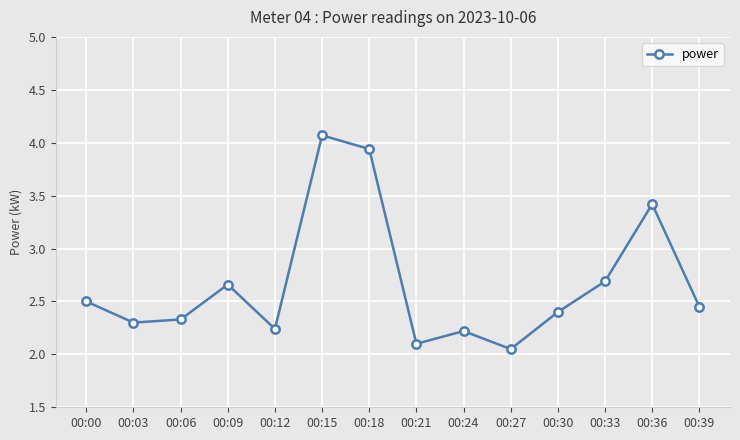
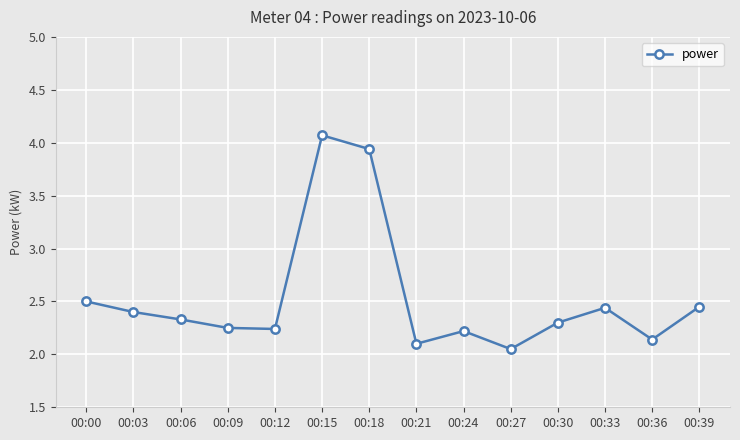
00:03: 2.3 -> 2.4
00:09: 2.66 -> 2.25
00:30: 2.4 -> 2.3
00:33: 2.69 -> 2.44
00:36: 3.42 -> 2.14
